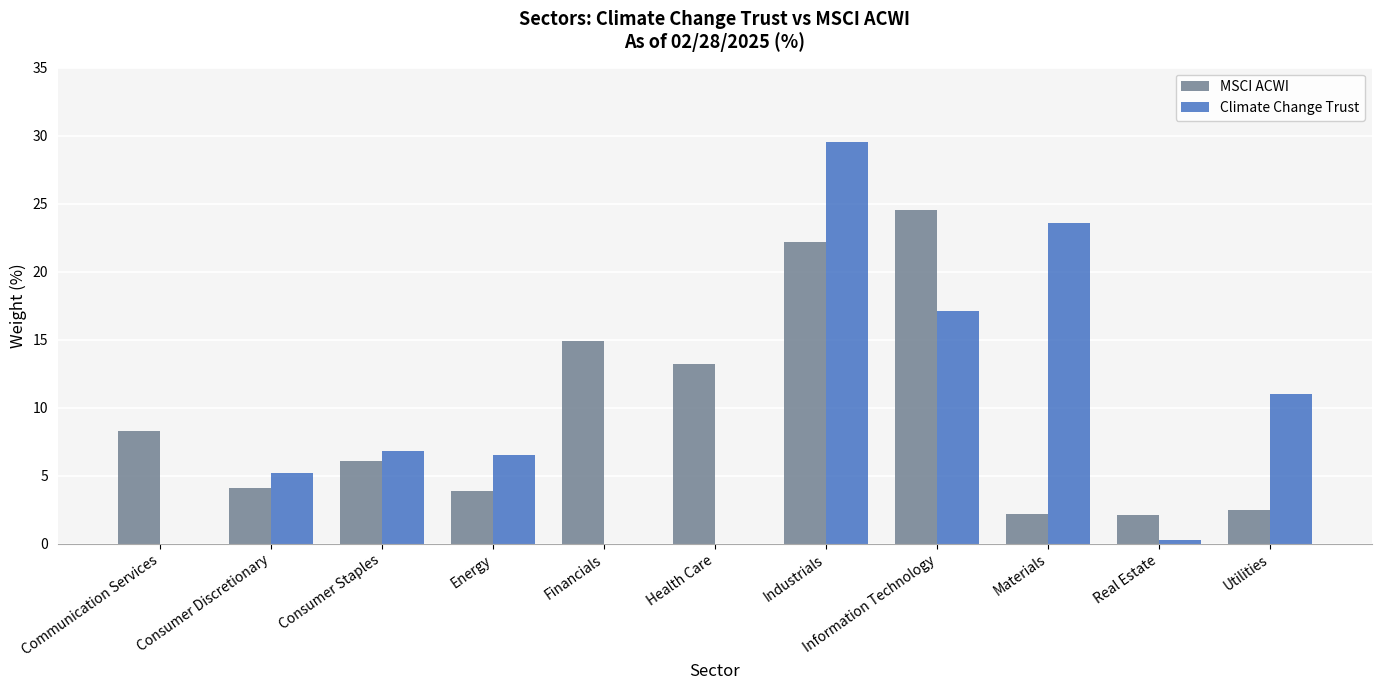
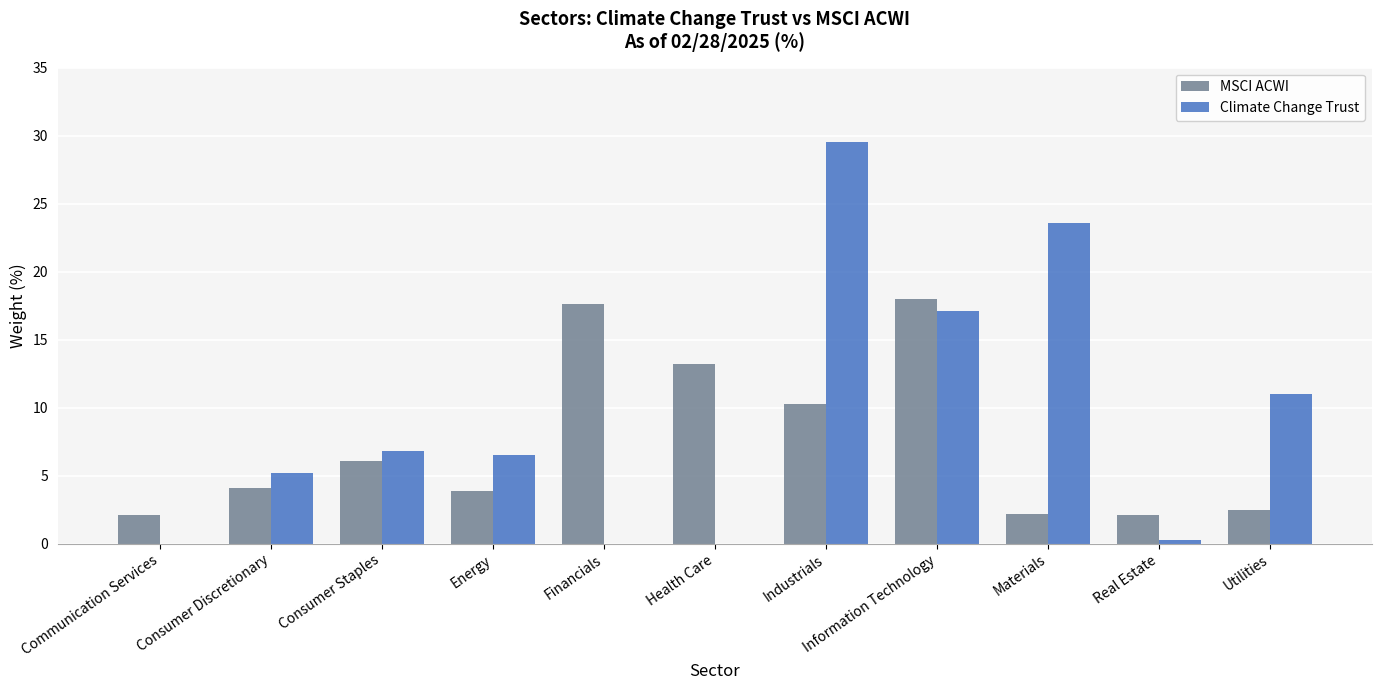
MSCI ACWI, Communication Services: 8.3 -> 2.1
MSCI ACWI, Financials: 14.9 -> 17.6
MSCI ACWI, Industrials: 22.2 -> 10.3
MSCI ACWI, Information Technology: 24.5 -> 18.0
